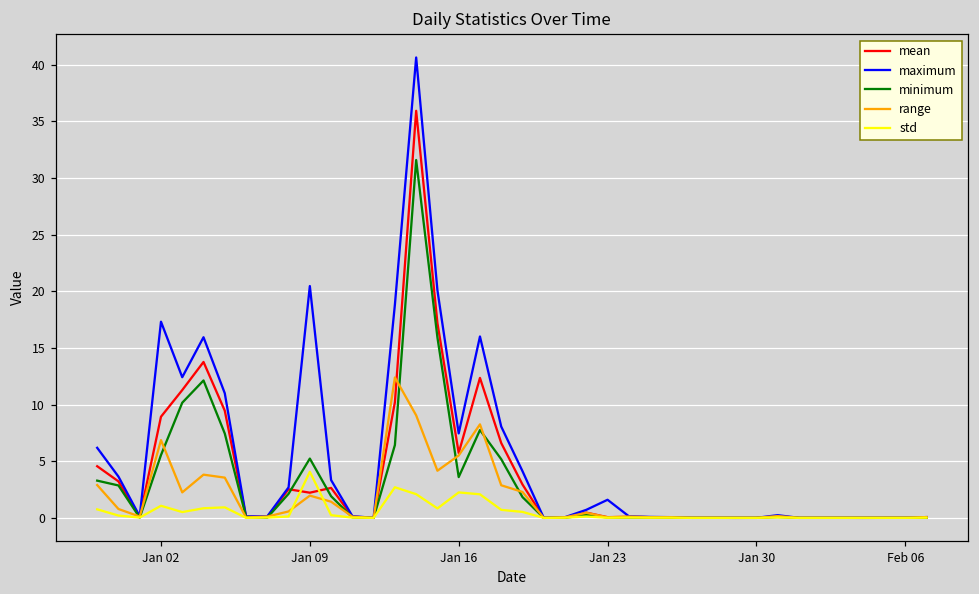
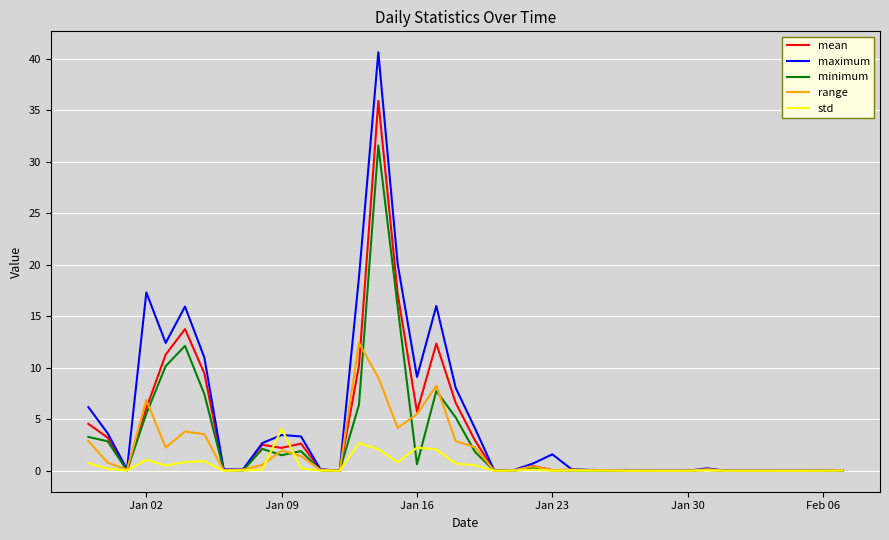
mean, Jan 02: 8.9 -> 6.1
maximum, Jan 09: 20.5 -> 3.5
minimum, Jan 09: 5.2 -> 1.5
maximum, Jan 16: 7.5 -> 9.1
minimum, Jan 16: 3.6 -> 0.6
